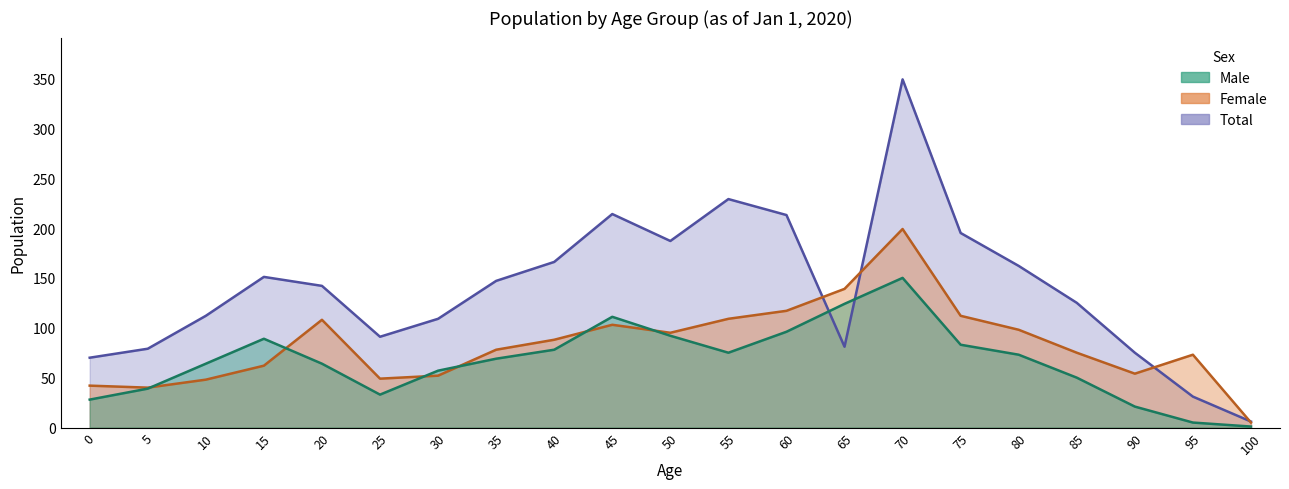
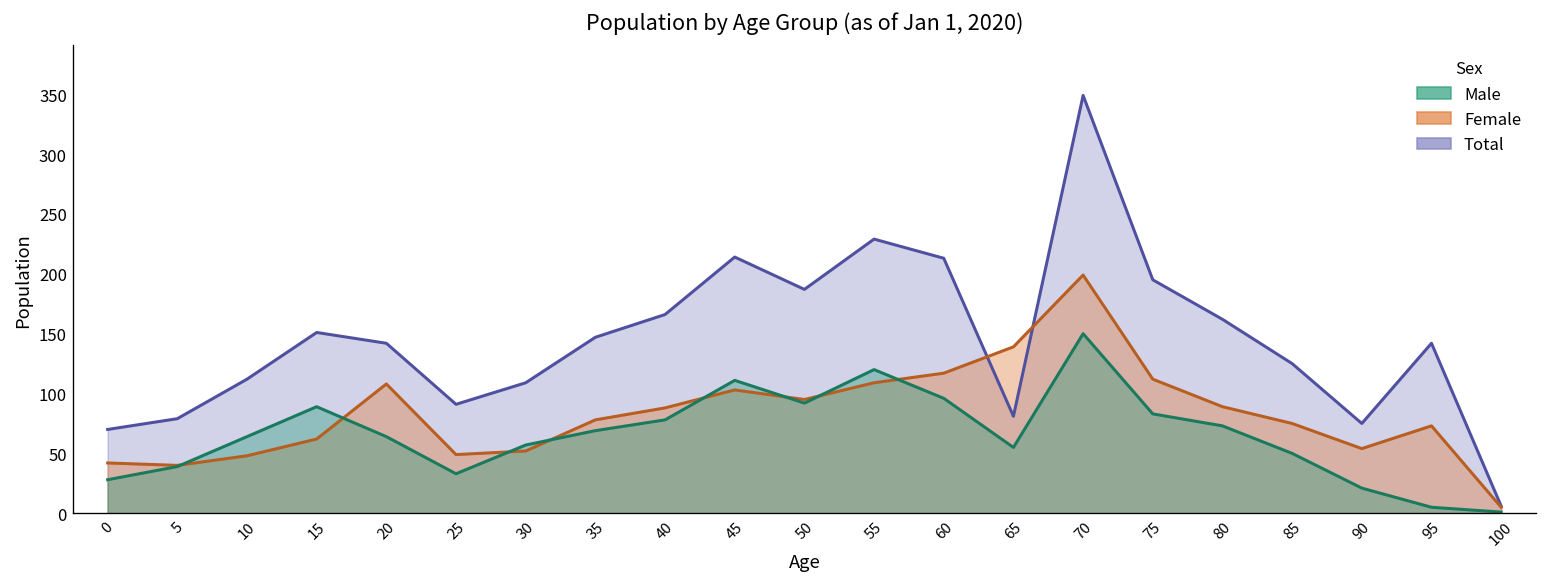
Male, 55: 80 -> 120
Male, 65: 120 -> 60
Female, 80: 100 -> 90
Total, 95: 30 -> 140
